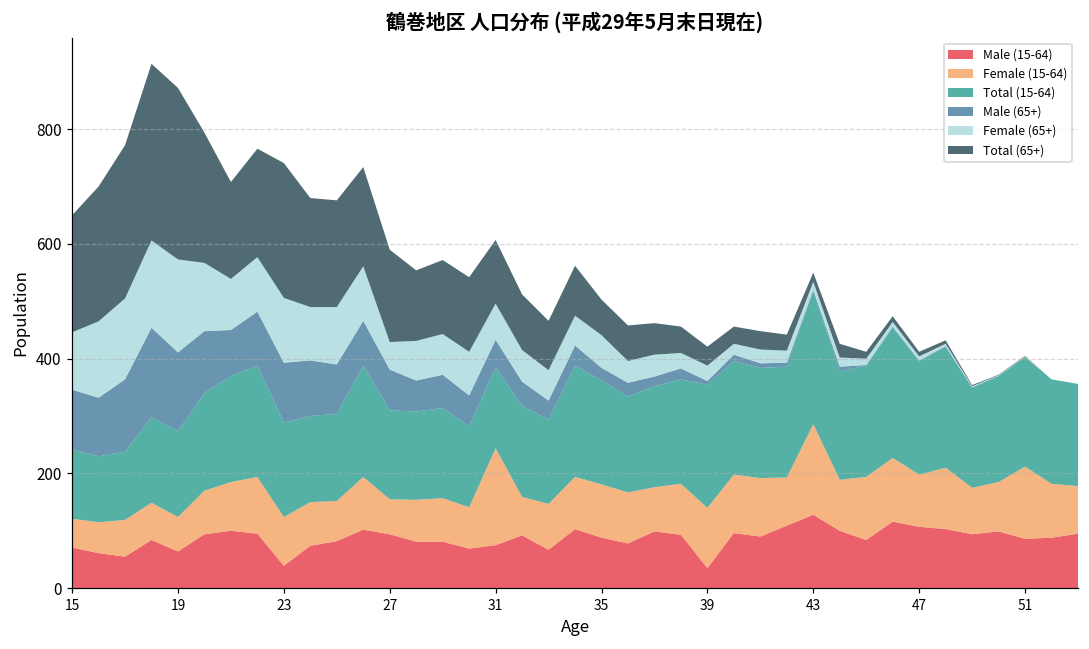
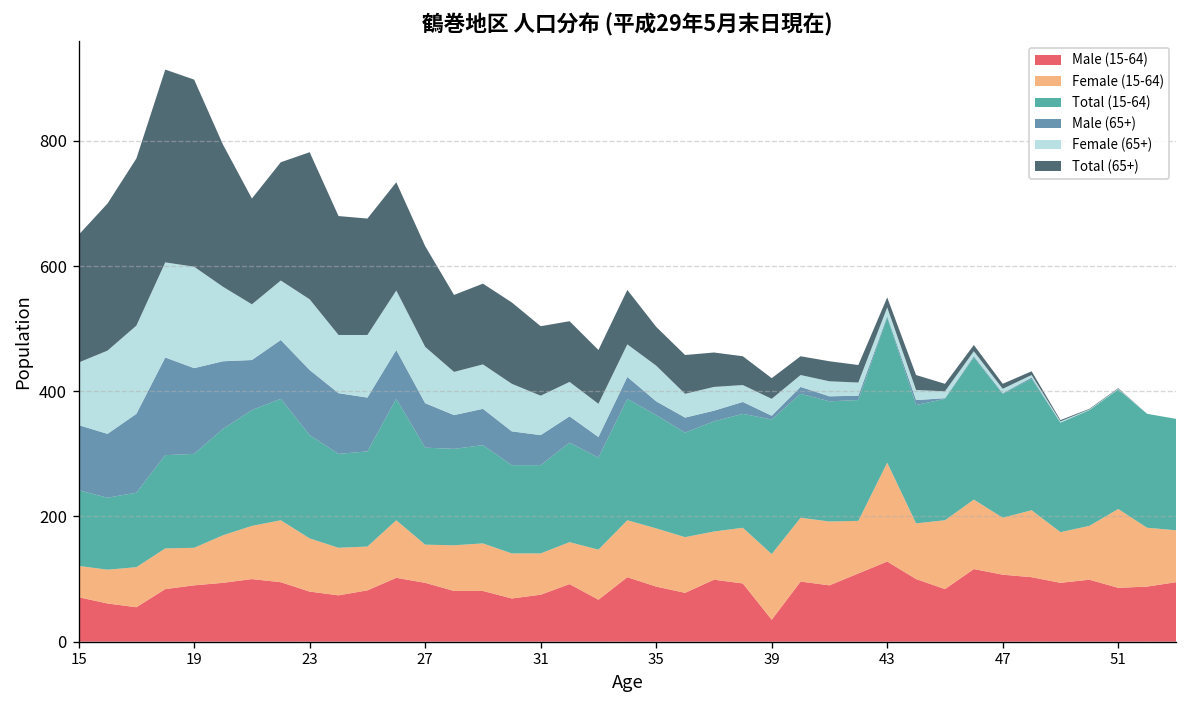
Male (15-64), 19: 60 -> 90
Male (15-64), 23: 40 -> 80
Female (65+), 27: 50 -> 90
Female (15-64), 31: 170 -> 70
